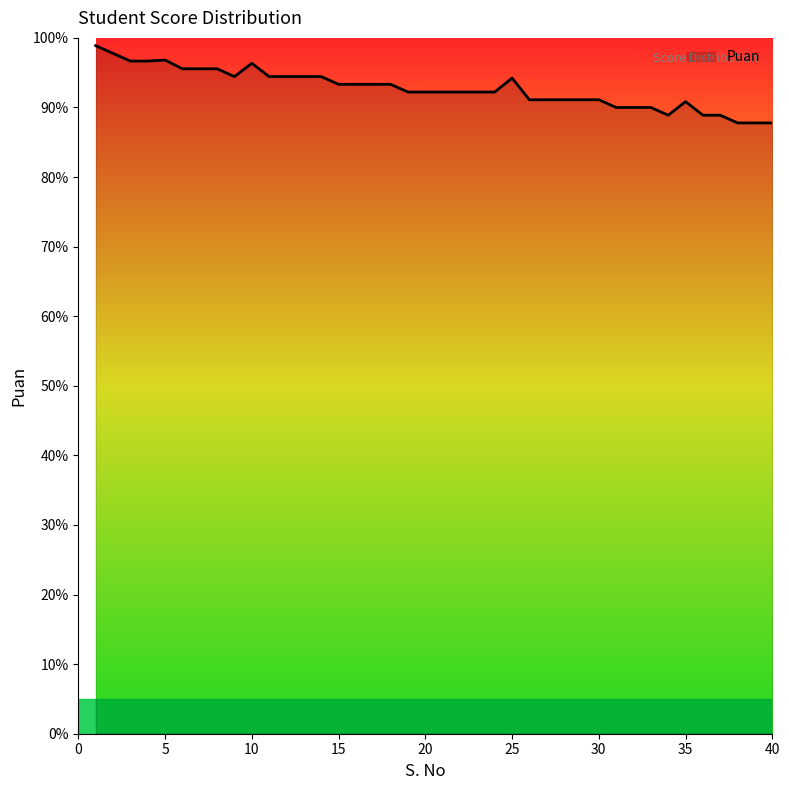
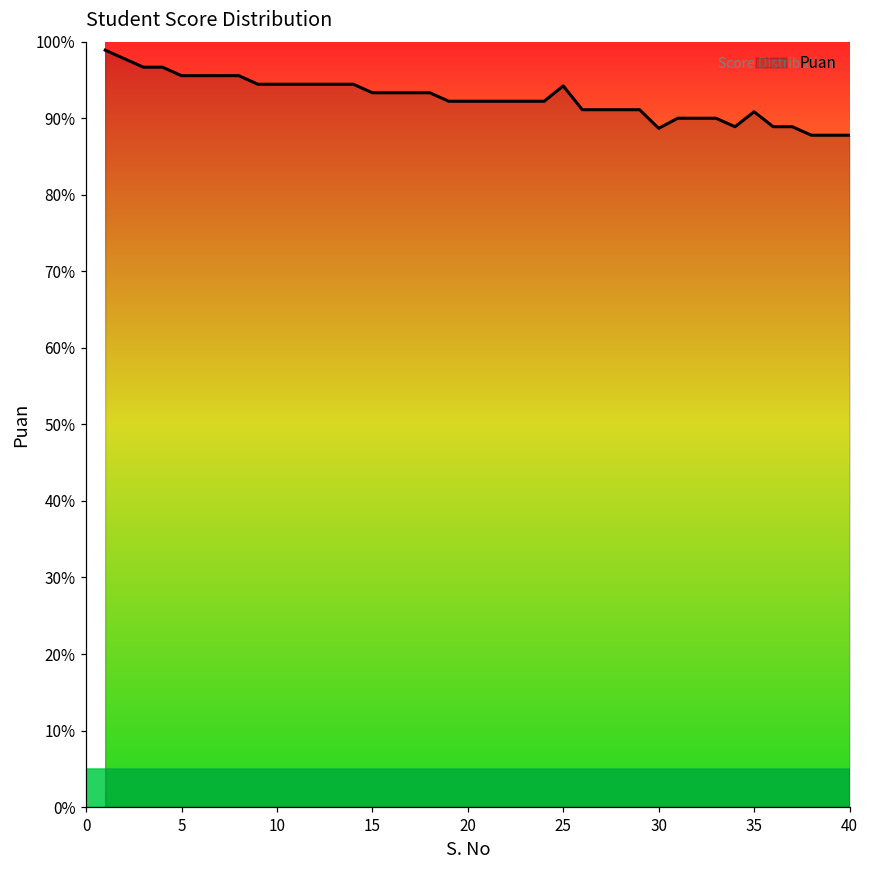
5: 97% -> 96%
10: 96% -> 94%
30: 91% -> 89%
